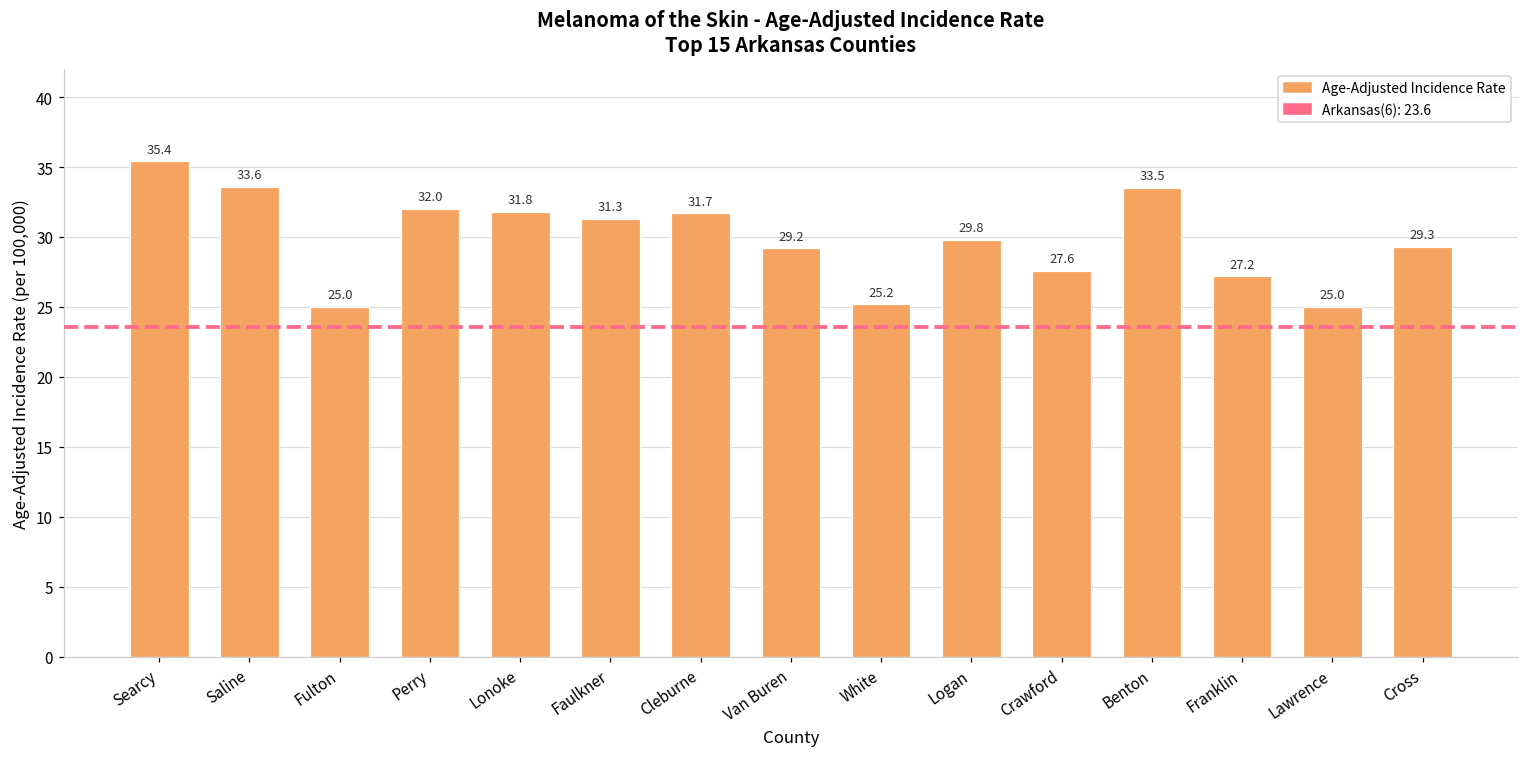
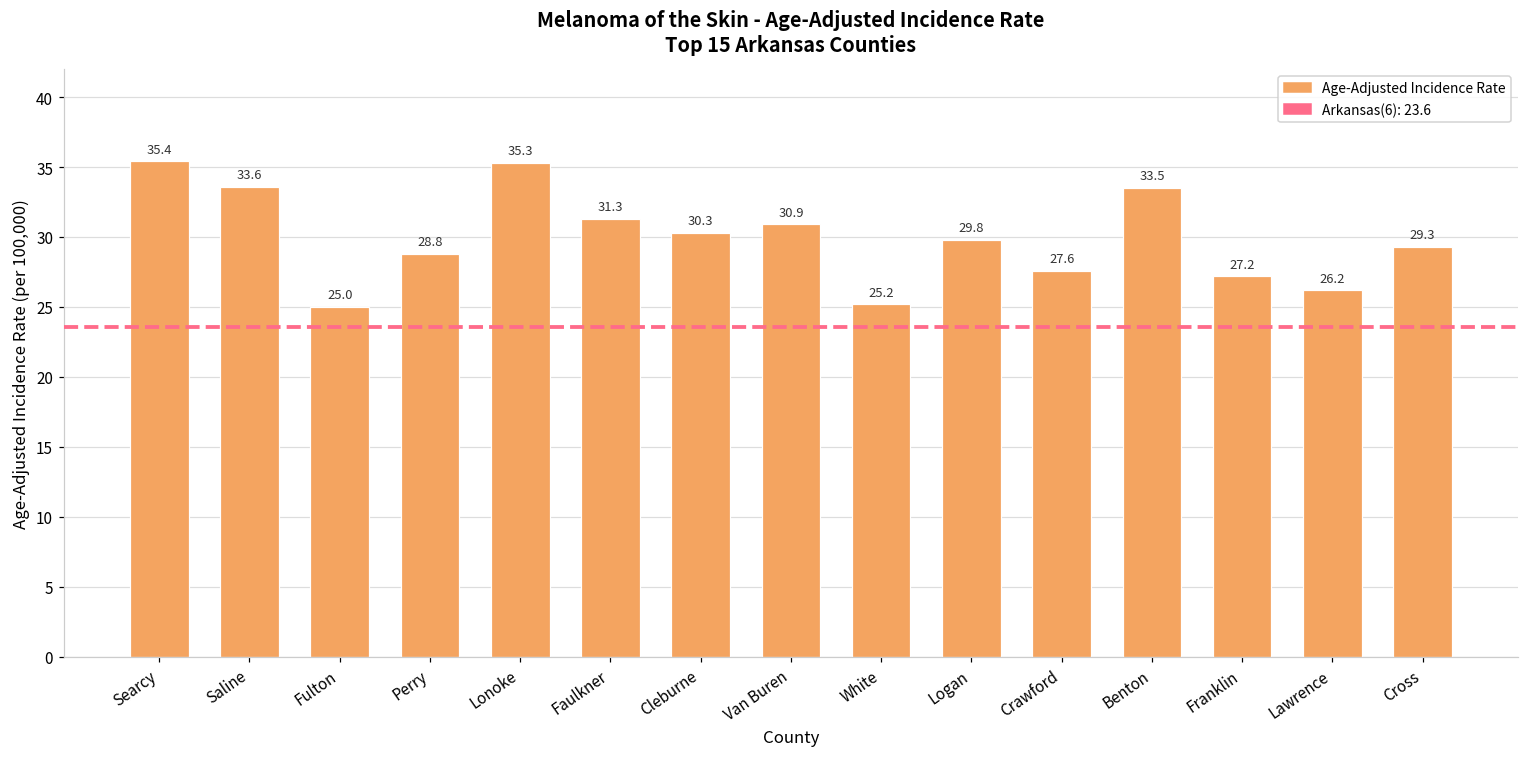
Perry: 32.0 -> 28.8
Lonoke: 31.8 -> 35.3
Cleburne: 31.7 -> 30.3
Van Buren: 29.2 -> 30.9
Lawrence: 25.0 -> 26.2
